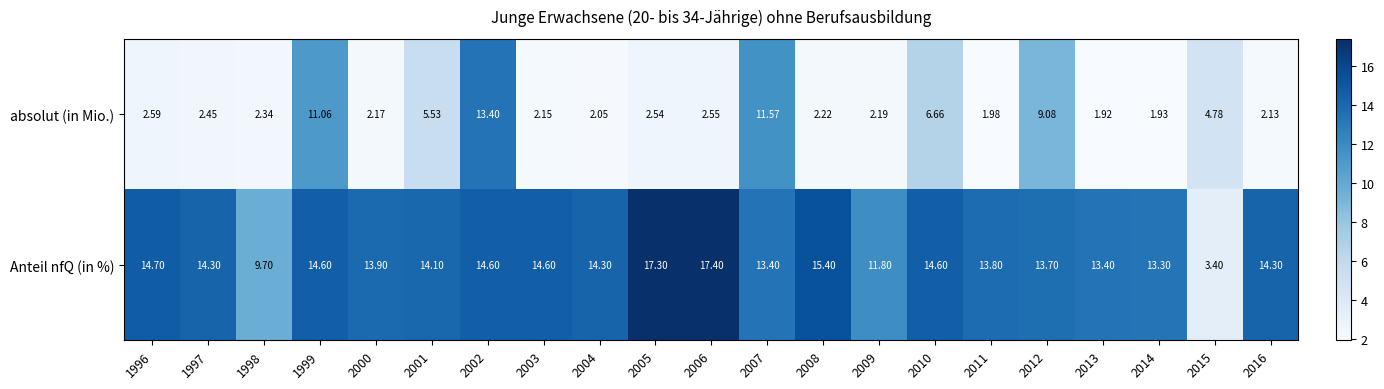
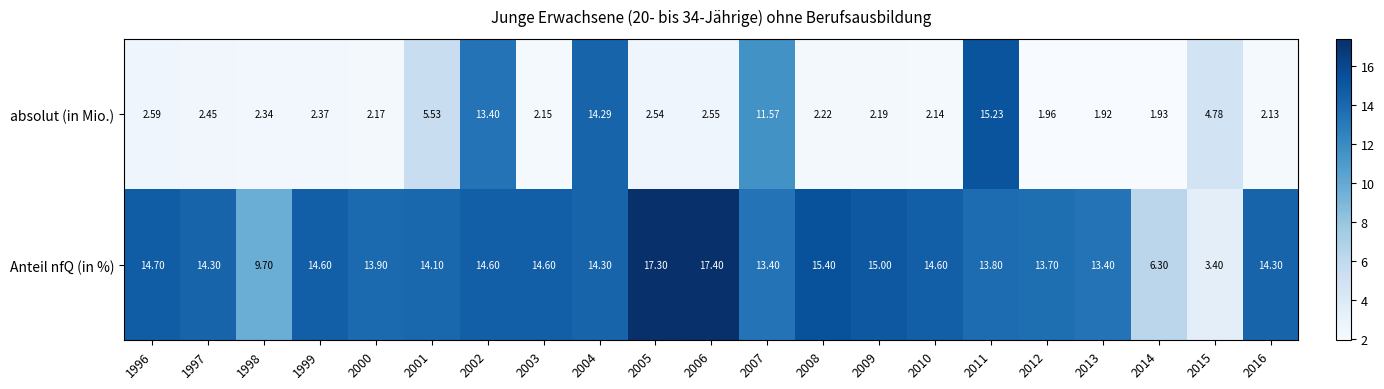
absolut (in Mio.), 1999: 11.06 -> 2.37
absolut (in Mio.), 2004: 2.05 -> 14.29
absolut (in Mio.), 2010: 6.66 -> 2.14
absolut (in Mio.), 2011: 1.98 -> 15.23
absolut (in Mio.), 2012: 9.08 -> 1.96
Anteil nfQ (in %), 2009: 11.80 -> 15.00
Anteil nfQ (in %), 2014: 13.30 -> 6.30
